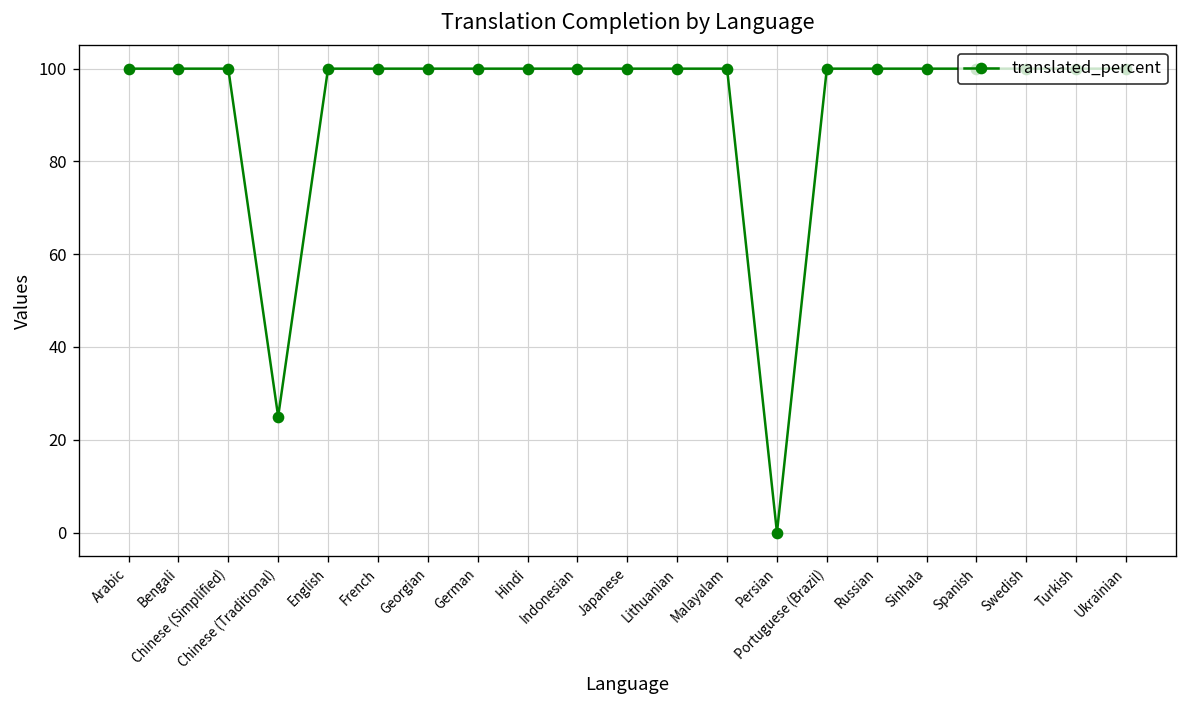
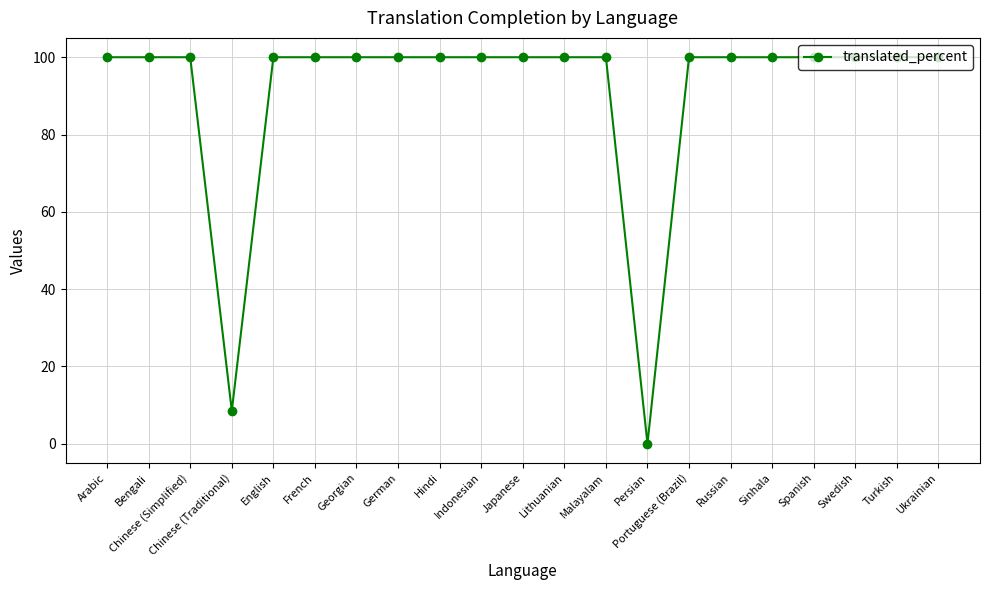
Chinese (Traditional): 25 -> 9
